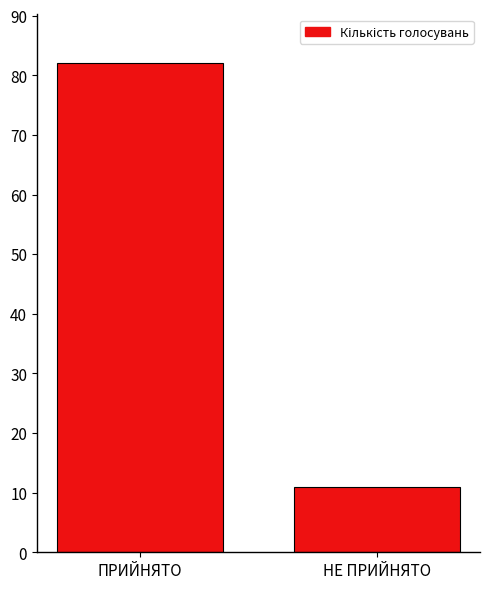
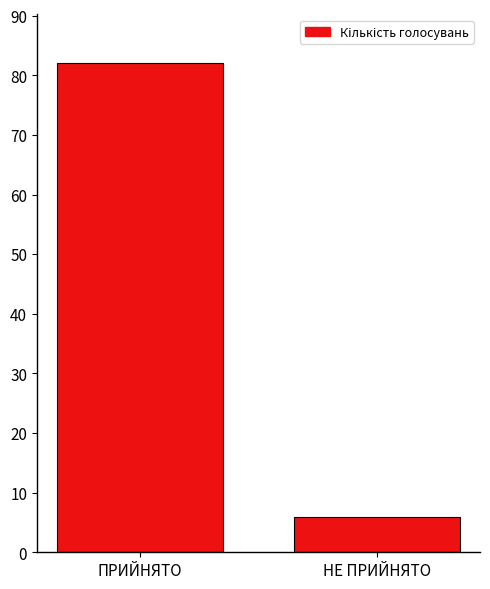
НЕ ПРИЙНЯТО: 11 -> 6
